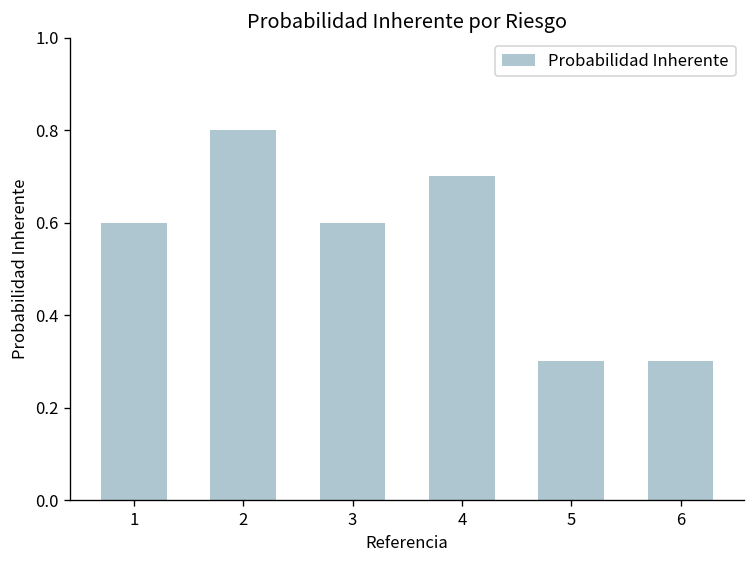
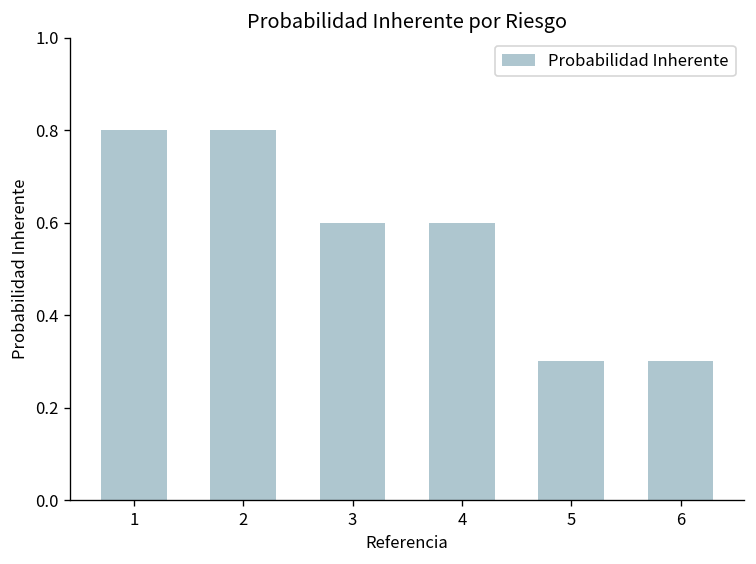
1: 0.6 -> 0.8
4: 0.7 -> 0.6
